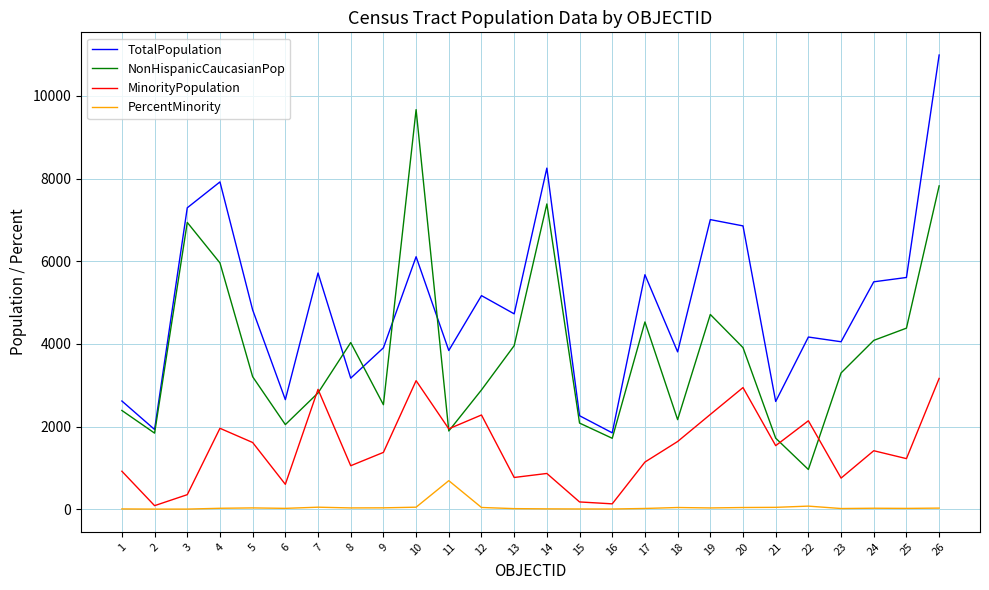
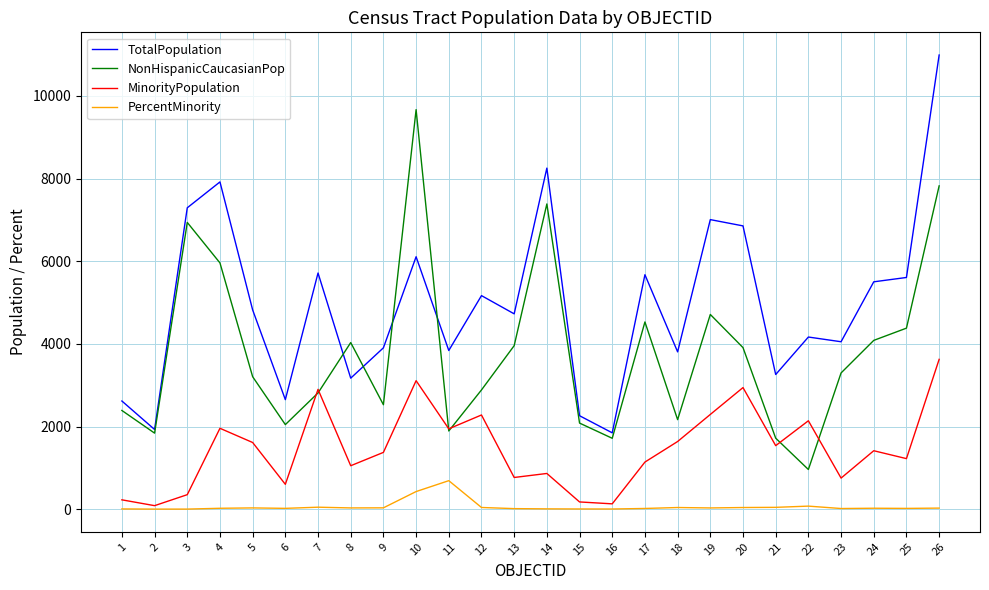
MinorityPopulation, 1: 900 -> 200
PercentMinority, 10: 100 -> 400
TotalPopulation, 21: 2600 -> 3300
MinorityPopulation, 26: 3200 -> 3600
